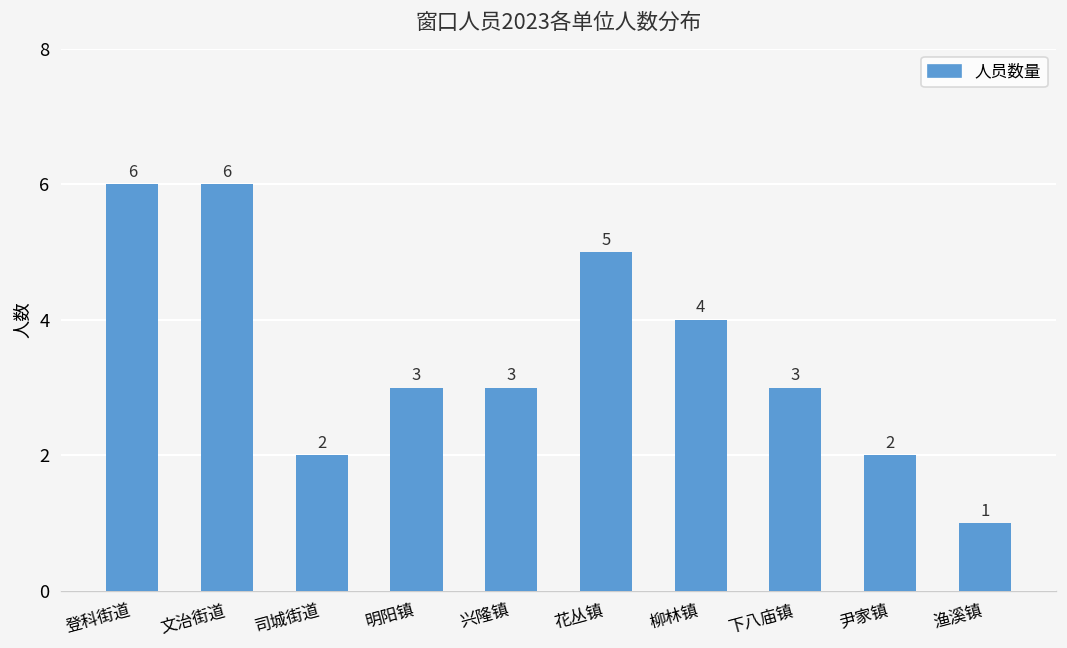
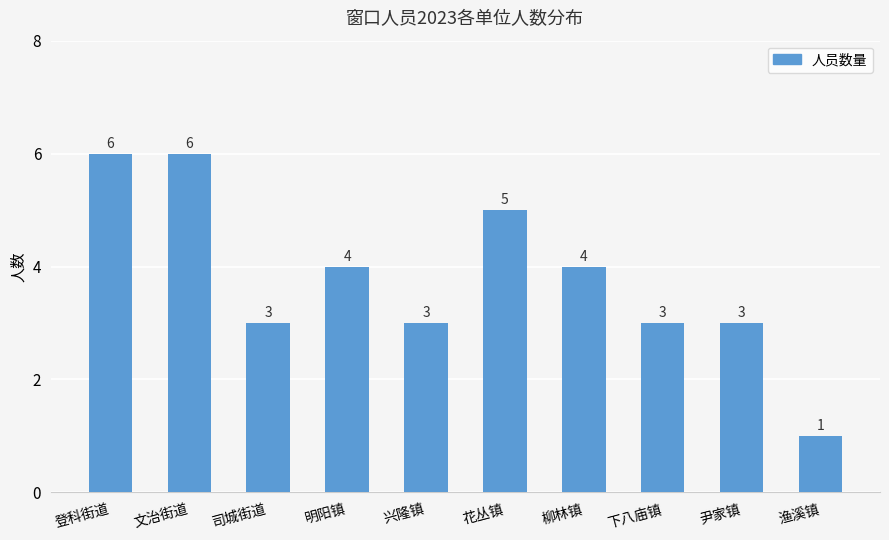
司城街道: 2 -> 3
明阳镇: 3 -> 4
尹家镇: 2 -> 3
